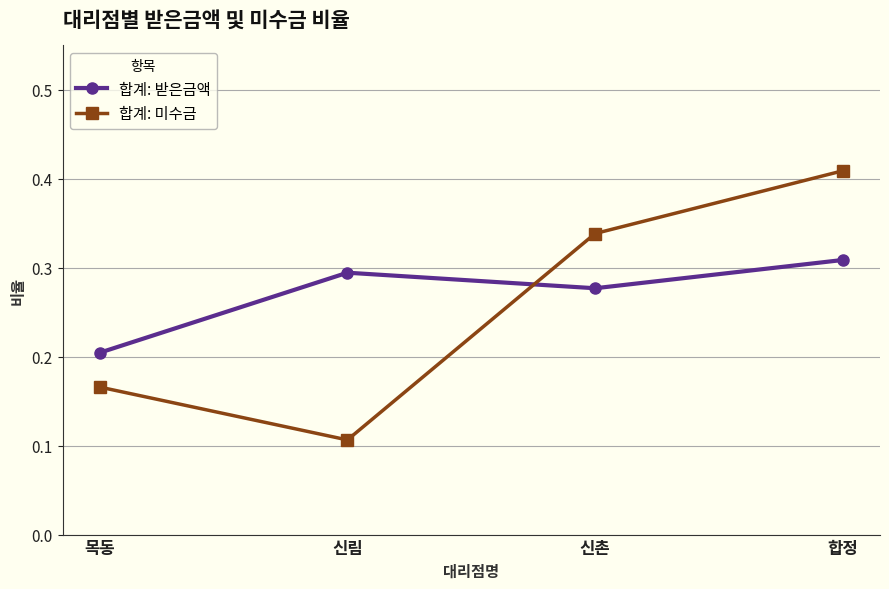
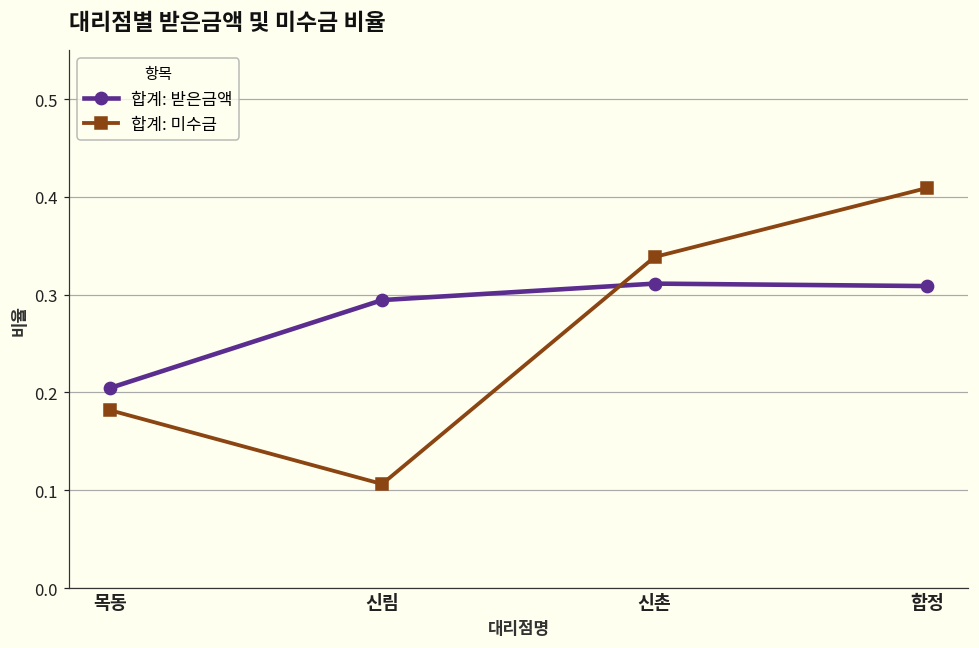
합계: 미수금, 목동: 0.17 -> 0.18
합계: 받은금액, 신촌: 0.28 -> 0.31
